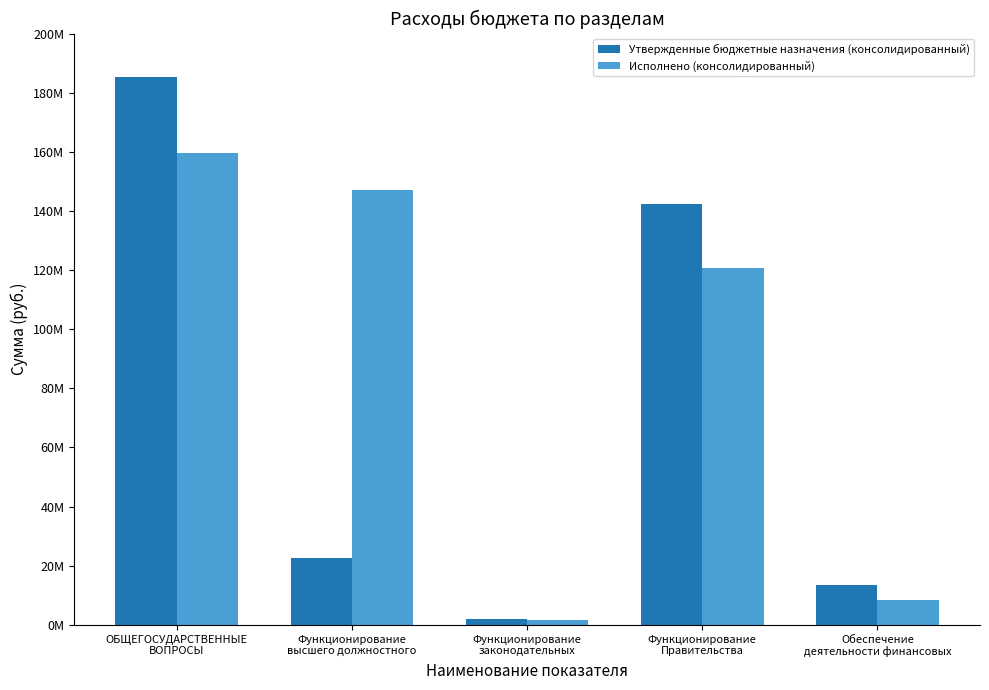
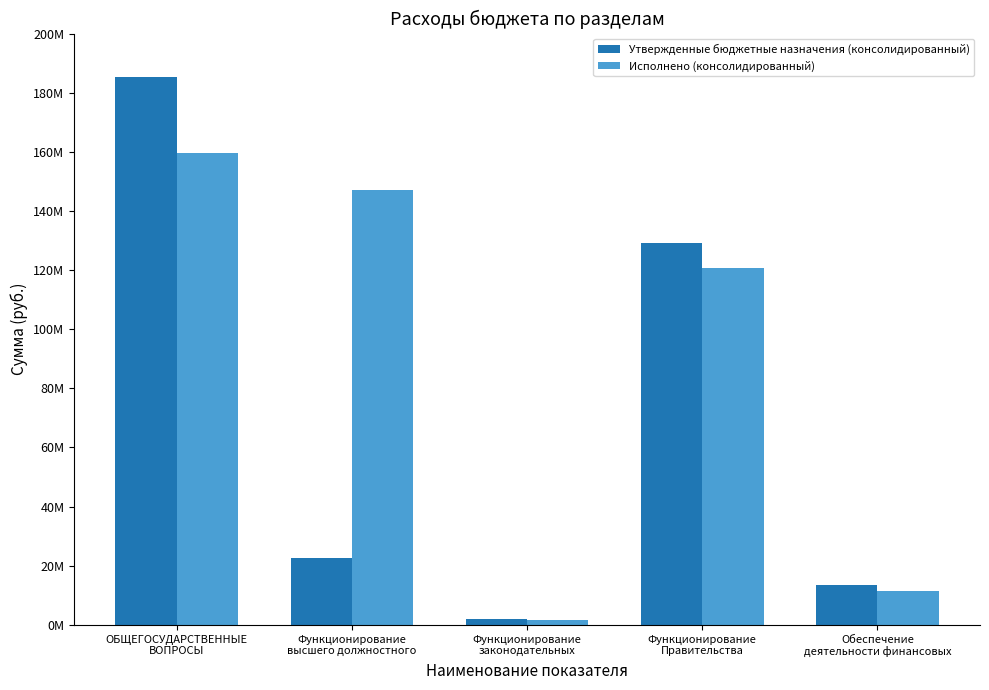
Утвержденные бюджетные назначения (консолидированный), Функционирование Правительства: 143000000 -> 129000000
Исполнено (консолидированный), Обеспечение деятельности финансовых: 9000000 -> 11000000
